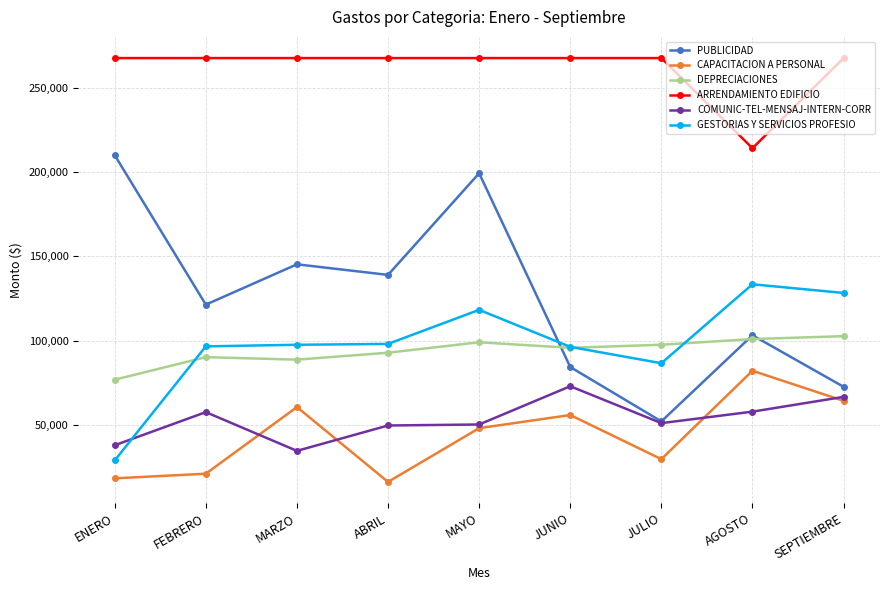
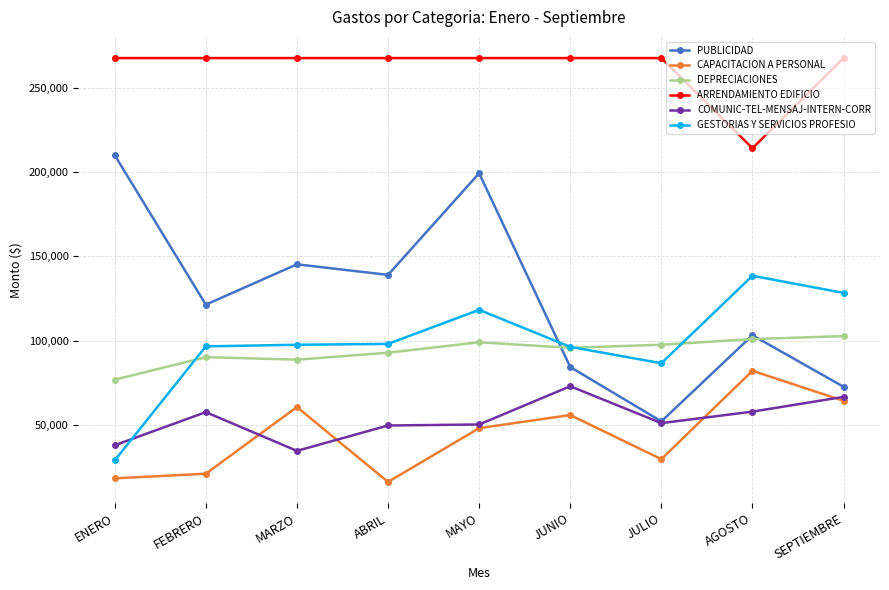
GESTORIAS Y SERVICIOS PROFESIO, AGOSTO: 133,000 -> 138,000
